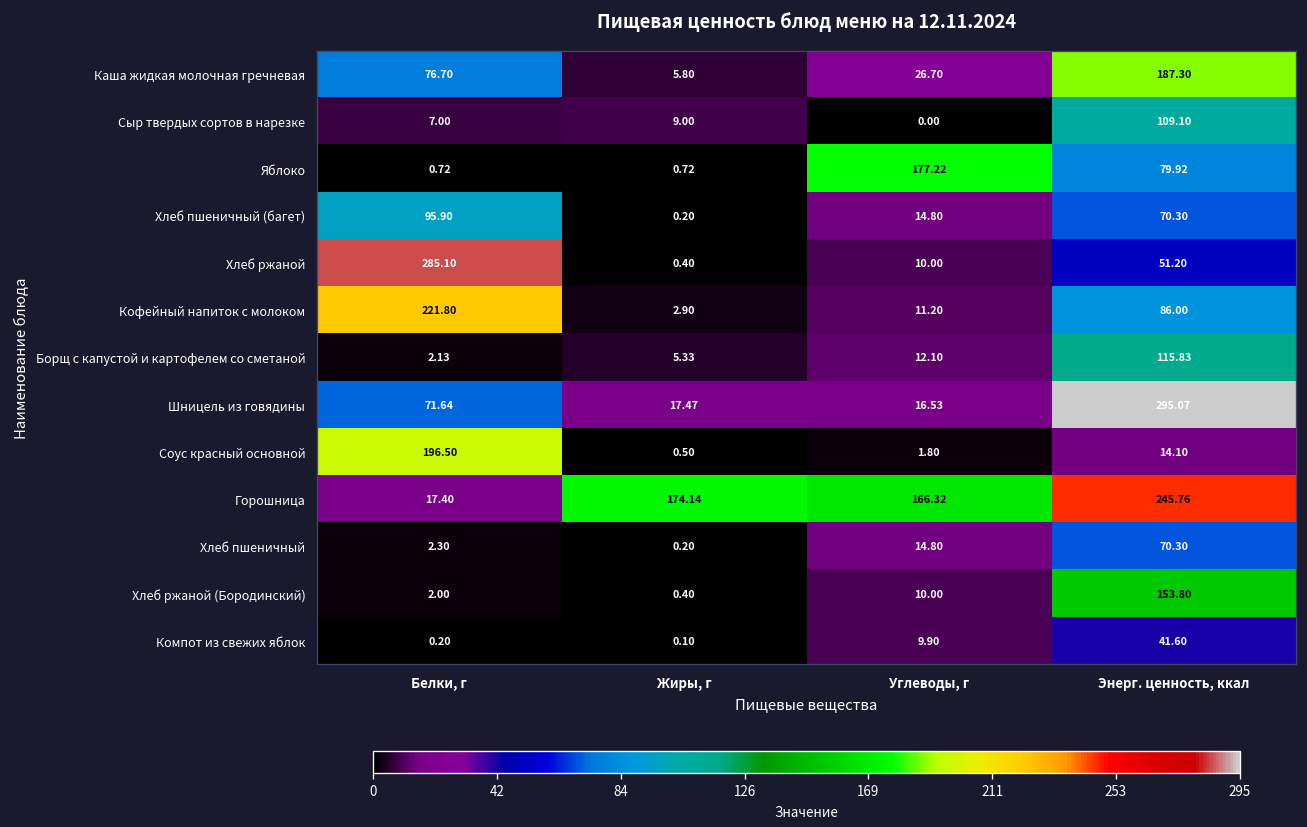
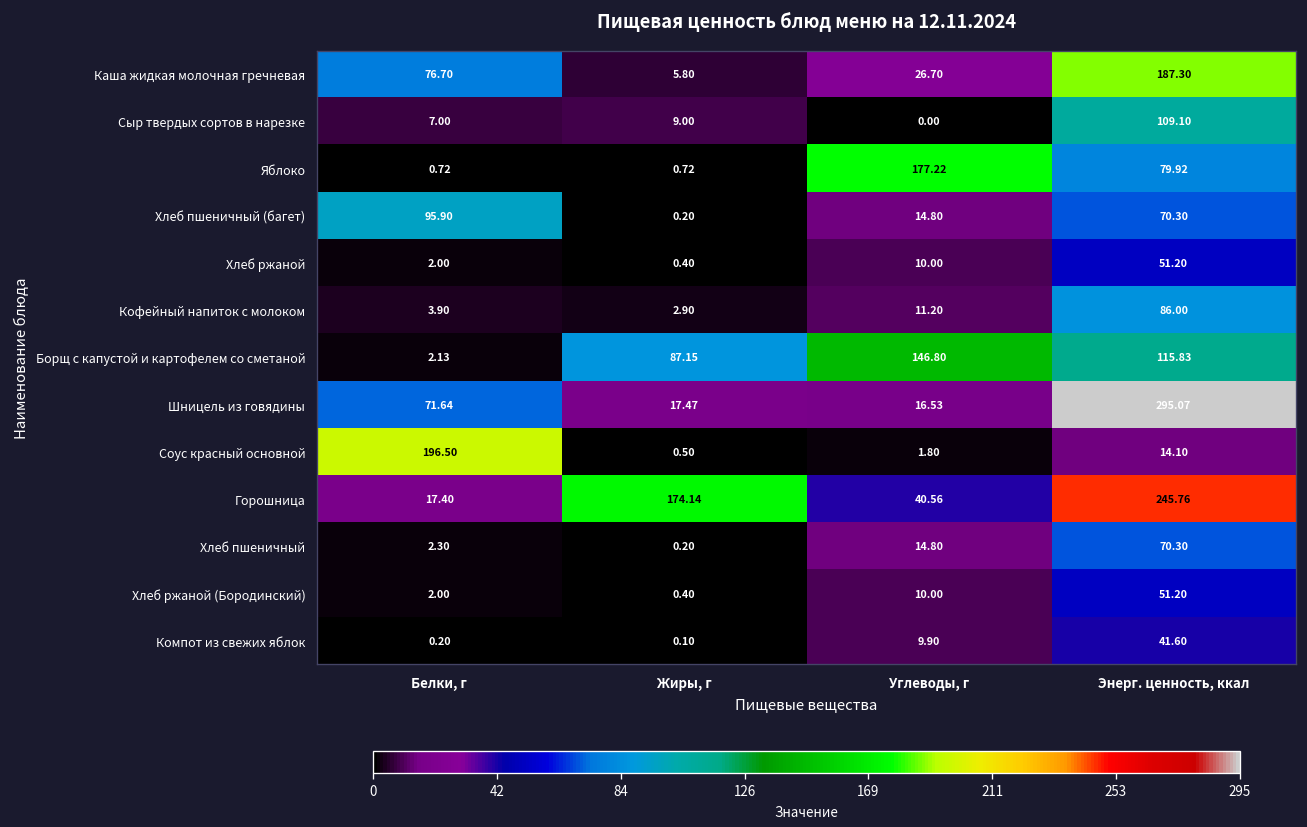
Хлеб ржаной, Белки, г: 285.10 -> 2.00
Кофейный напиток с молоком, Белки, г: 221.80 -> 3.90
Борщ с капустой и картофелем со сметаной, Жиры, г: 5.33 -> 87.15
Борщ с капустой и картофелем со сметаной, Углеводы, г: 12.10 -> 146.80
Горошница, Углеводы, г: 166.32 -> 40.56
Хлеб ржаной (Бородинский), Энерг. ценность, ккал: 153.80 -> 51.20
